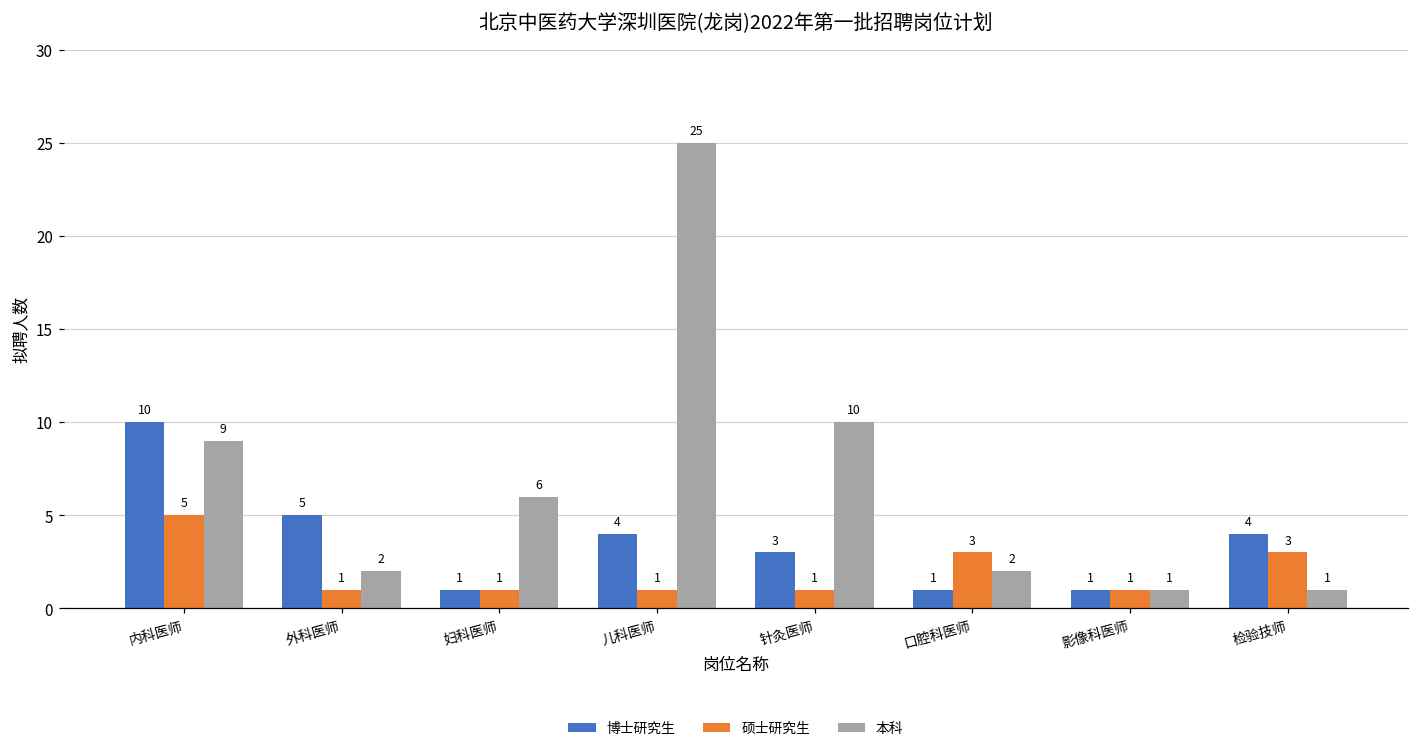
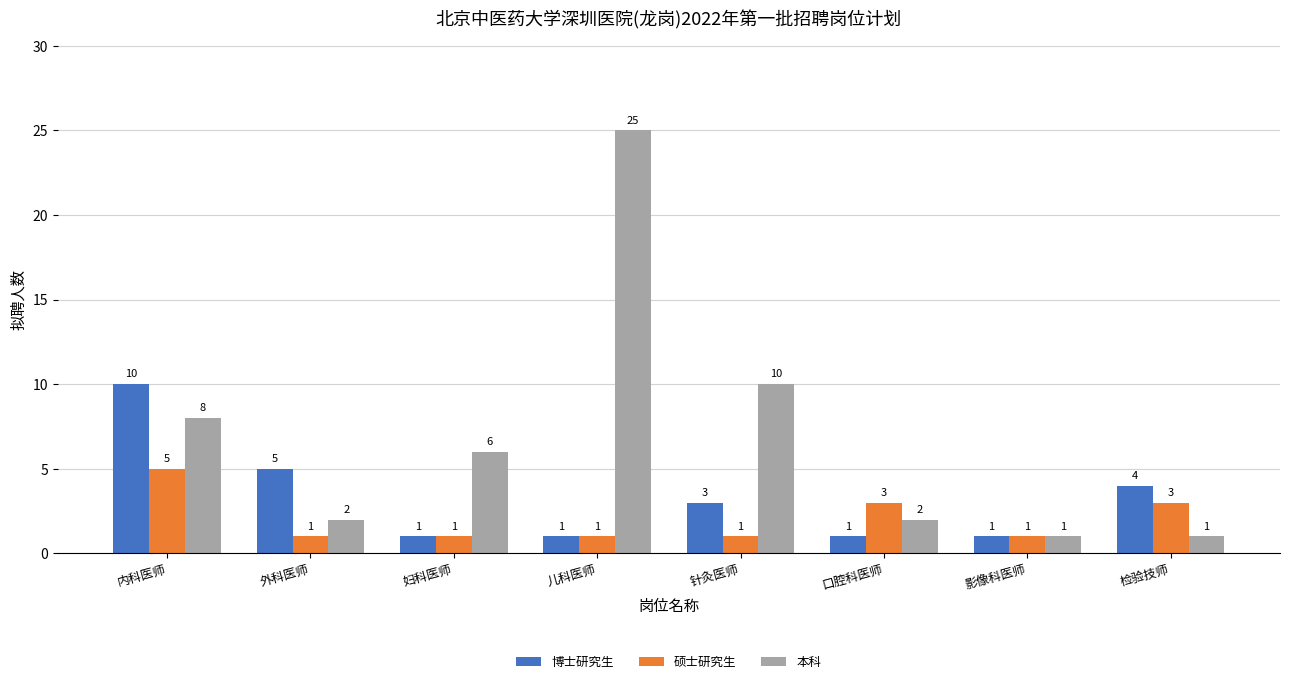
本科, 内科医师: 9 -> 8
博士研究生, 儿科医师: 4 -> 1
